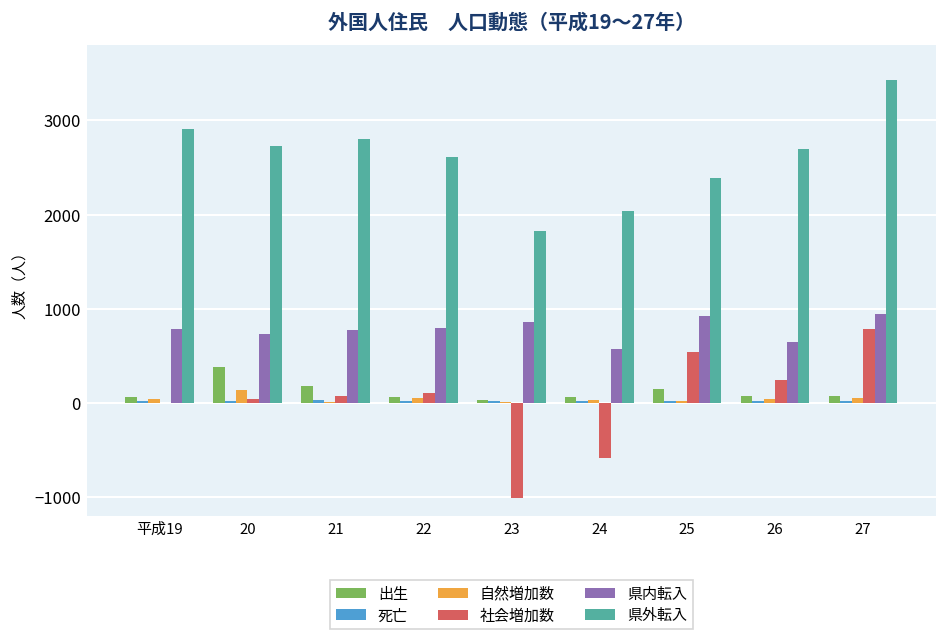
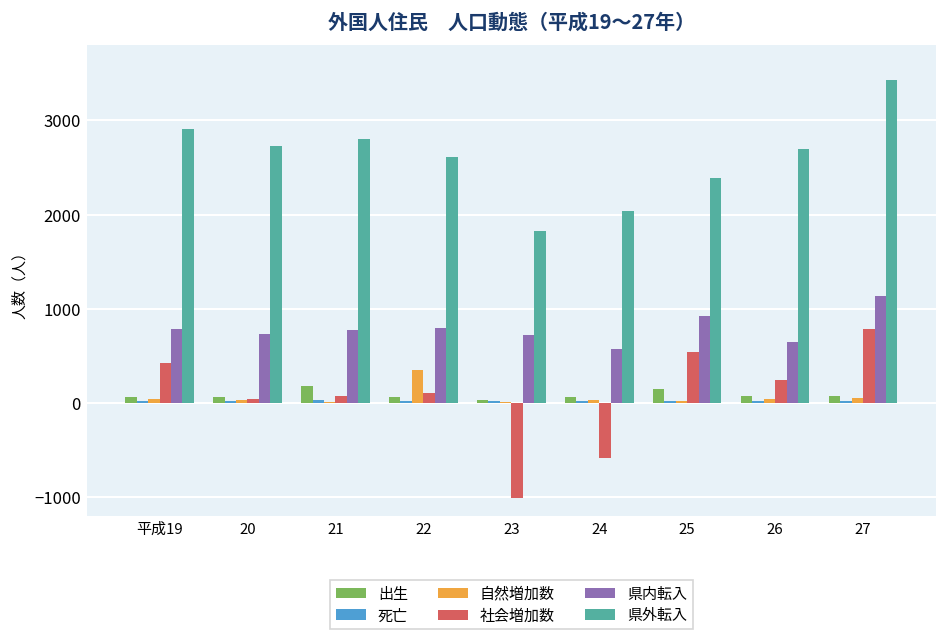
社会増加数, 平成19: 0 -> 400
出生, 20: 400 -> 100
自然増加数, 20: 100 -> 0
自然増加数, 22: 100 -> 400
県内転入, 23: 900 -> 700
県内転入, 27: 900 -> 1100
